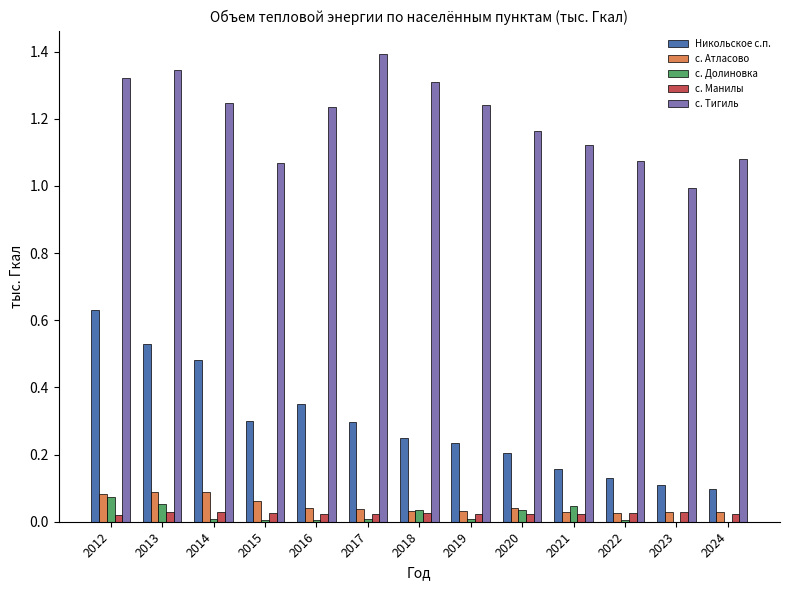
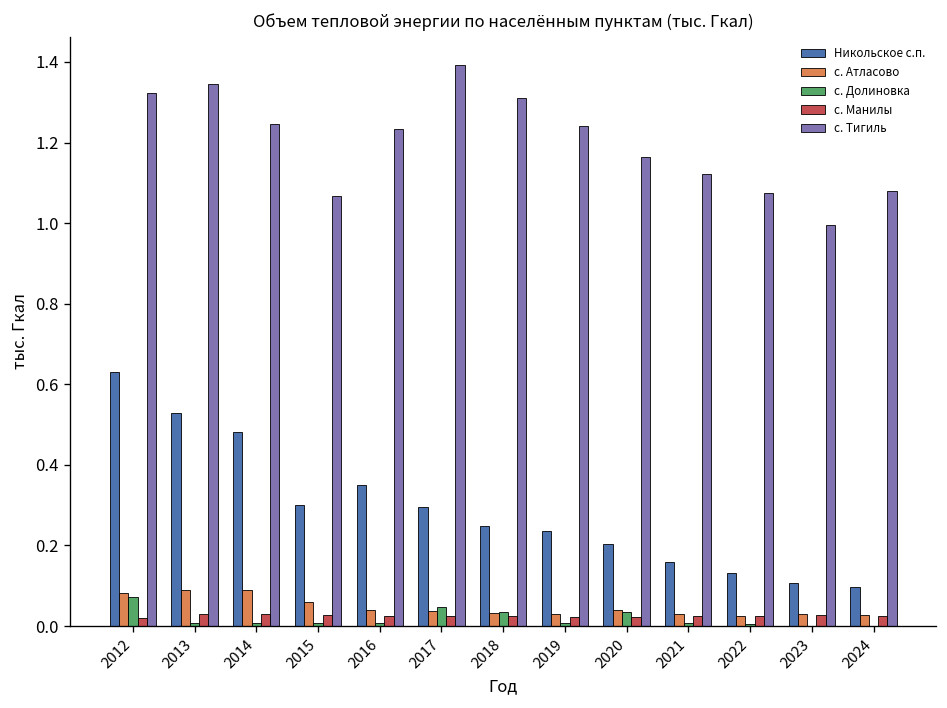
с. Долиновка, 2013: 0.05 -> 0.01
с. Долиновка, 2017: 0.01 -> 0.05
с. Долиновка, 2021: 0.05 -> 0.01
